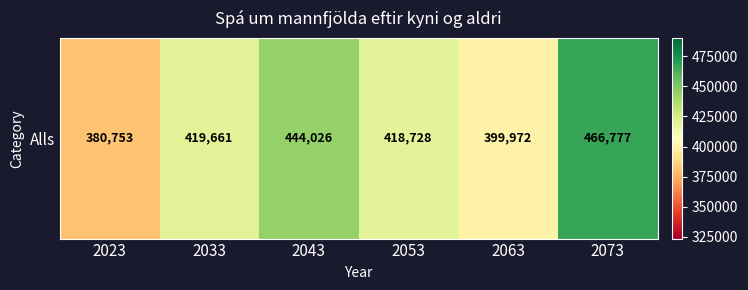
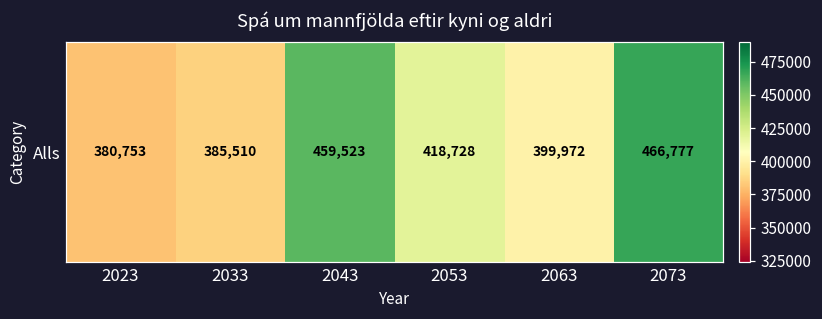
Alls, 2033: 419,661 -> 385,510
Alls, 2043: 444,026 -> 459,523
